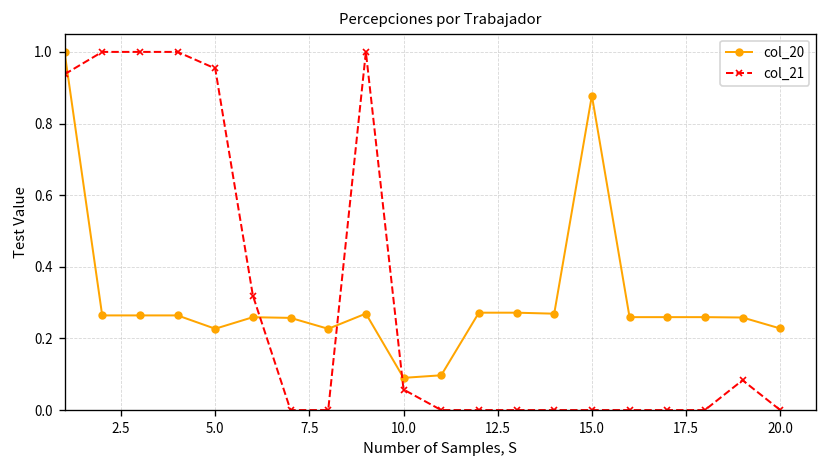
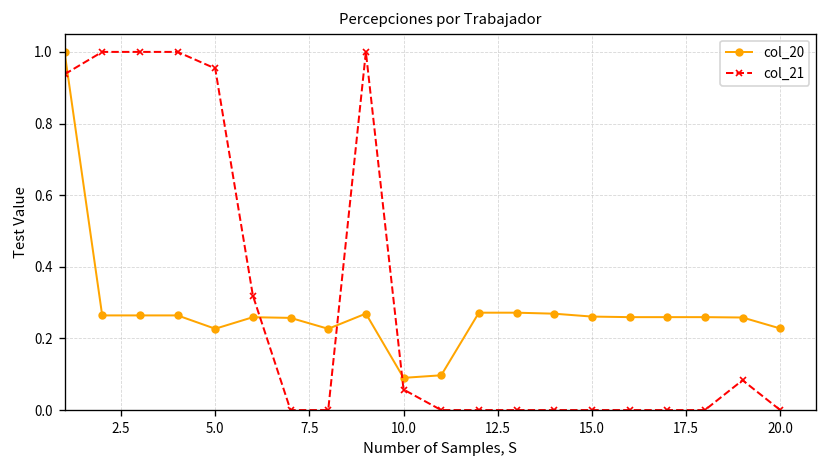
col_20, 15.0: 0.88 -> 0.26
